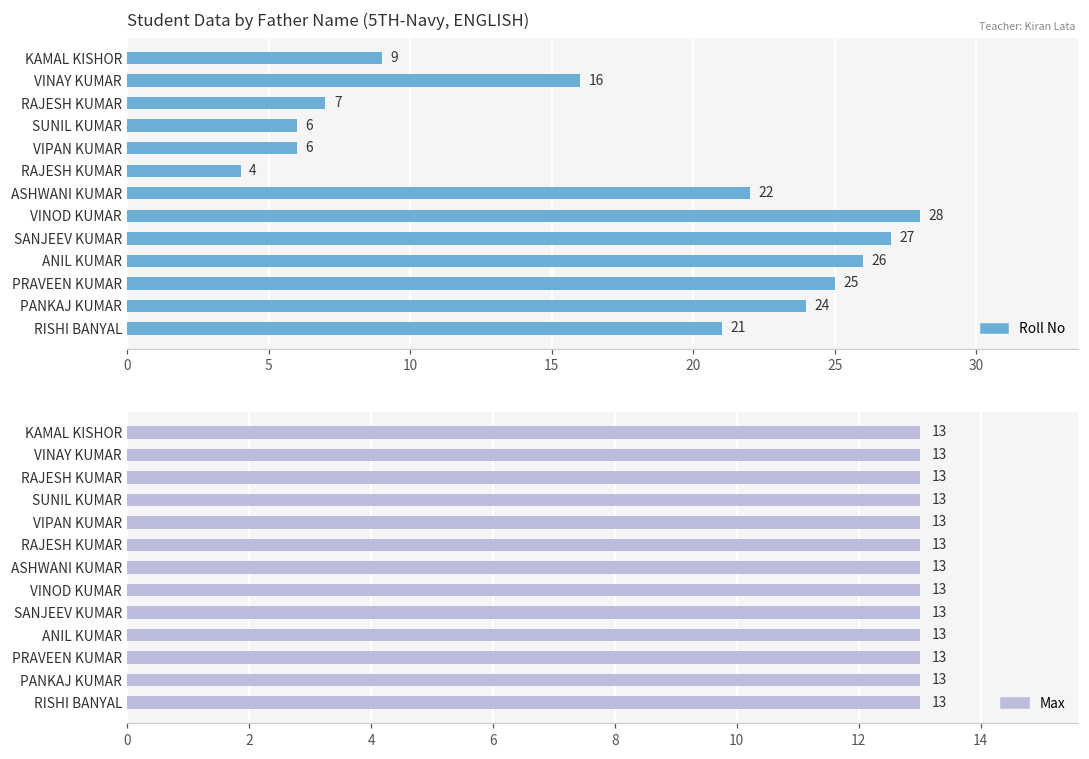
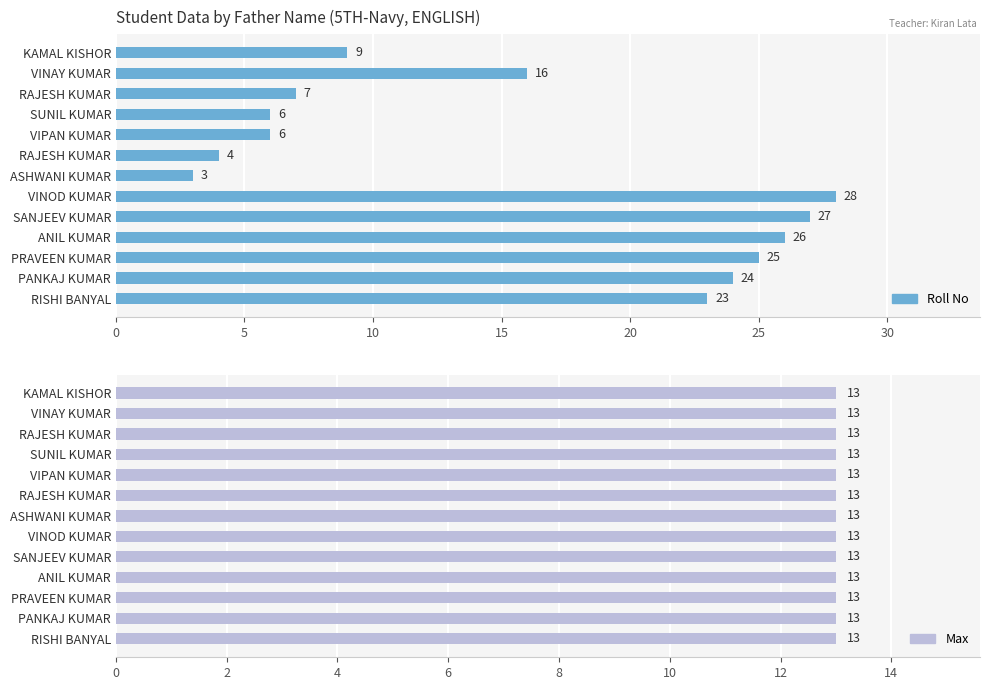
Student Data by Father Name (5TH-Navy, ENGLISH), ASHWANI KUMAR: 22 -> 3
Student Data by Father Name (5TH-Navy, ENGLISH), RISHI BANYAL: 21 -> 23
